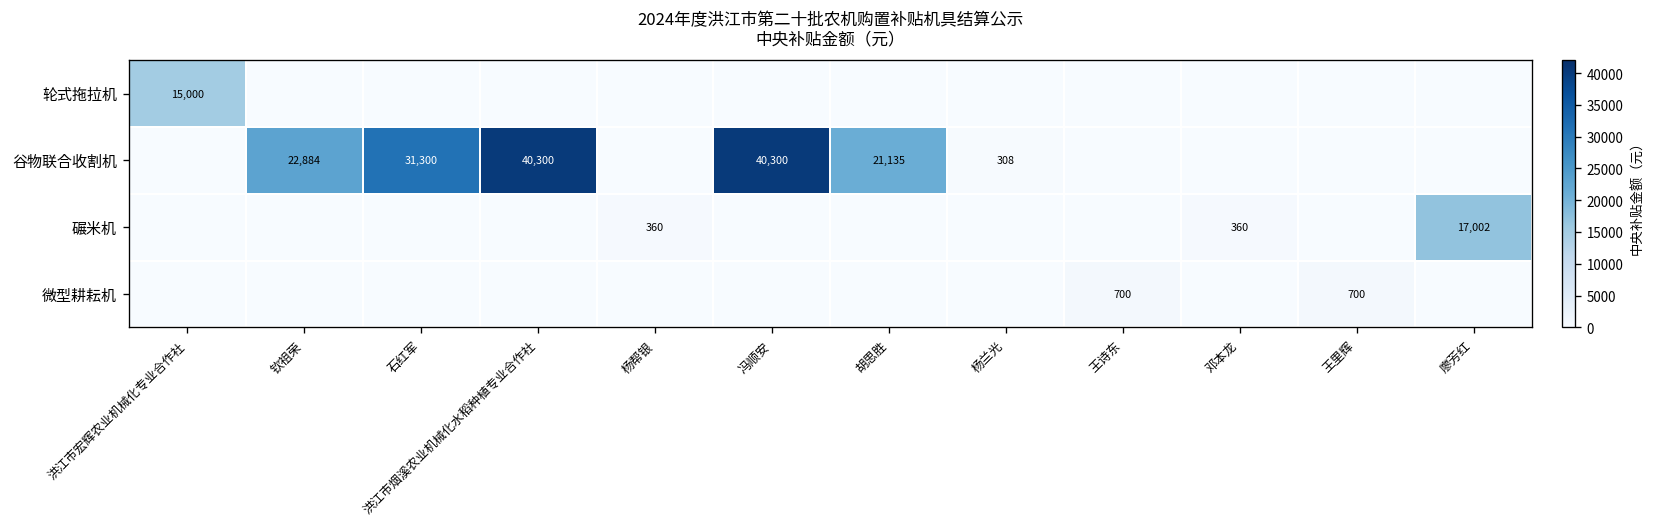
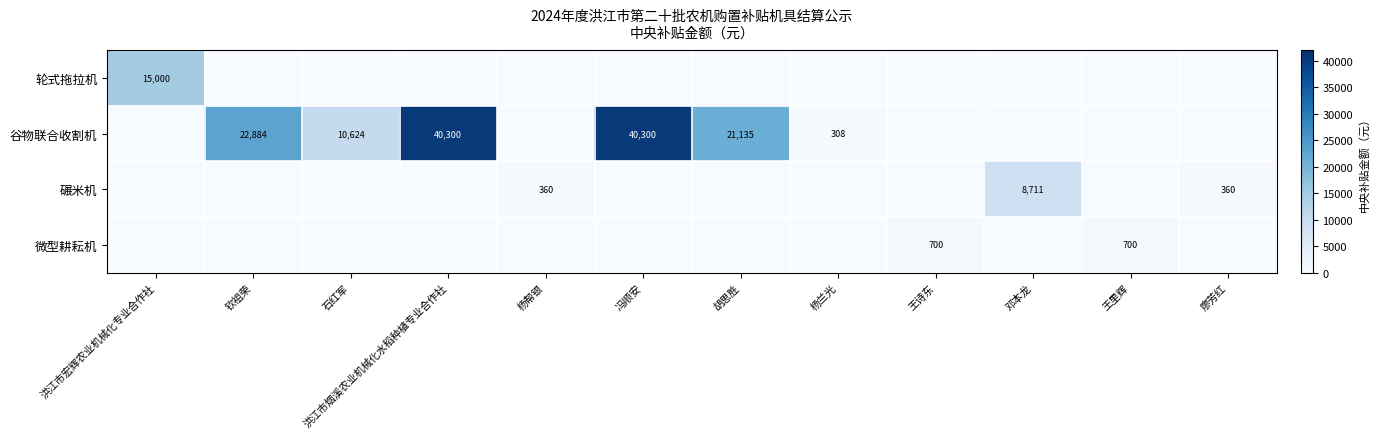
谷物联合收割机, 石红军: 31,300 -> 10,624
碾米机, 邓本龙: 360 -> 8,711
碾米机, 廖芳红: 17,002 -> 360
